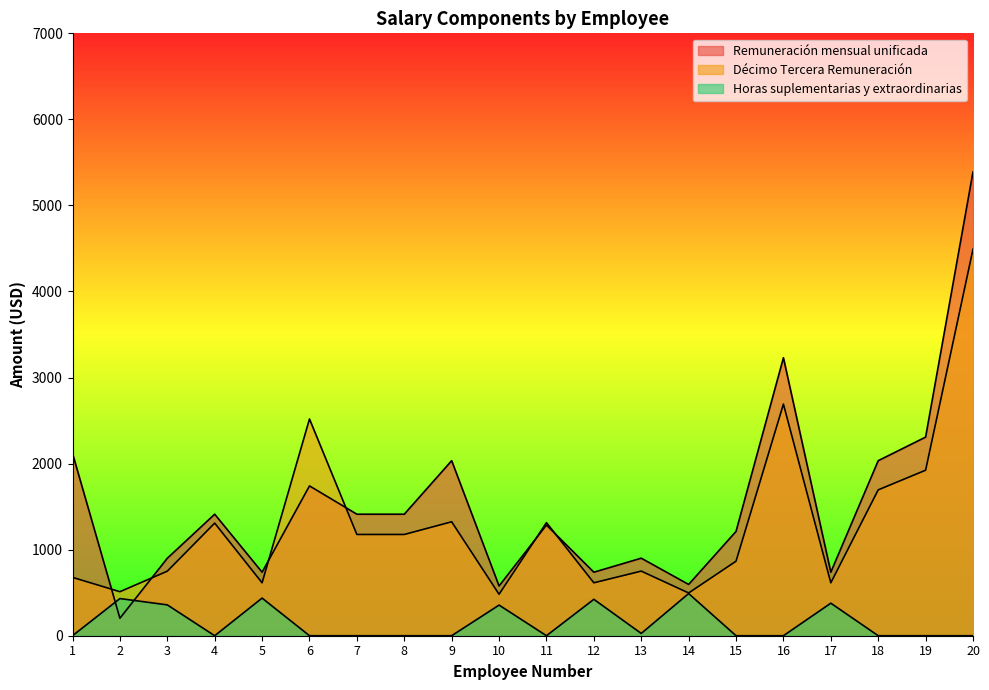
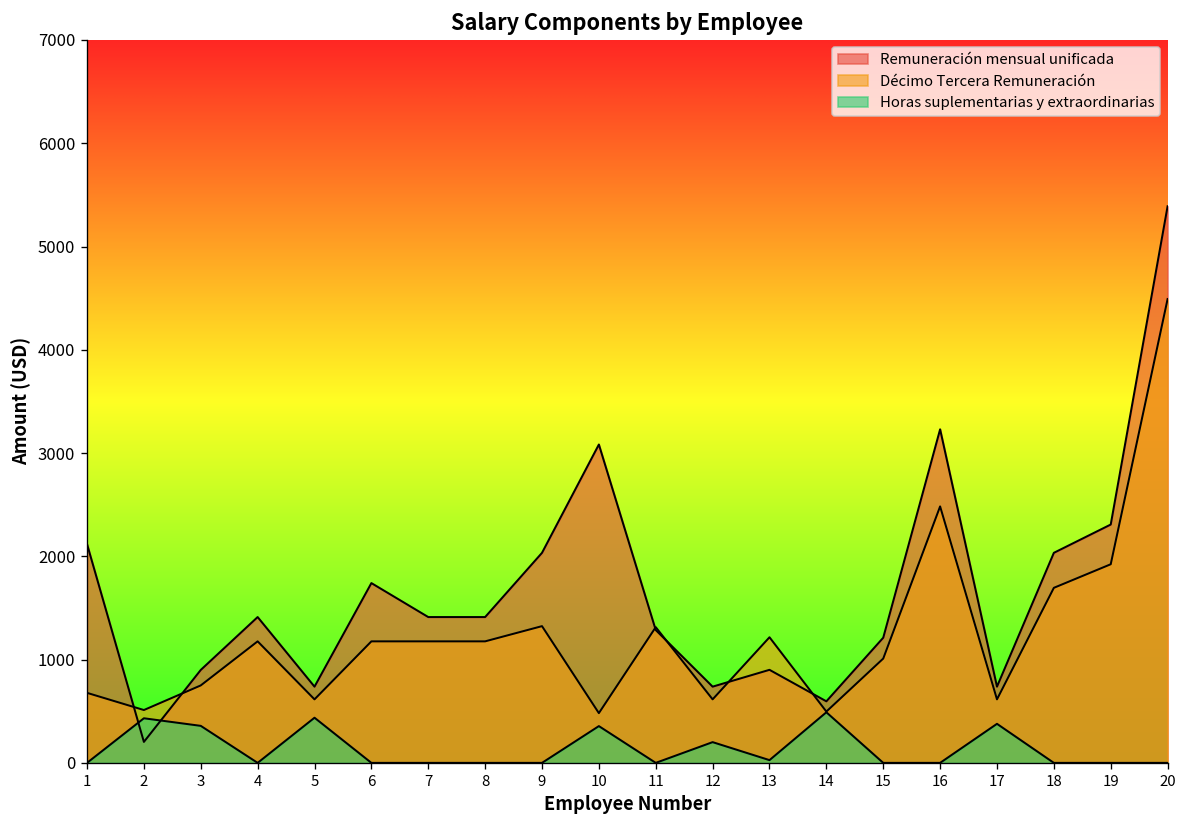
Décimo Tercera Remuneración, 4: 1300 -> 1200
Décimo Tercera Remuneración, 6: 2500 -> 1200
Remuneración mensual unificada, 10: 600 -> 3100
Horas suplementarias y extraordinarias, 12: 400 -> 200
Décimo Tercera Remuneración, 13: 800 -> 1200
Décimo Tercera Remuneración, 15: 900 -> 1000
Décimo Tercera Remuneración, 16: 2700 -> 2500
